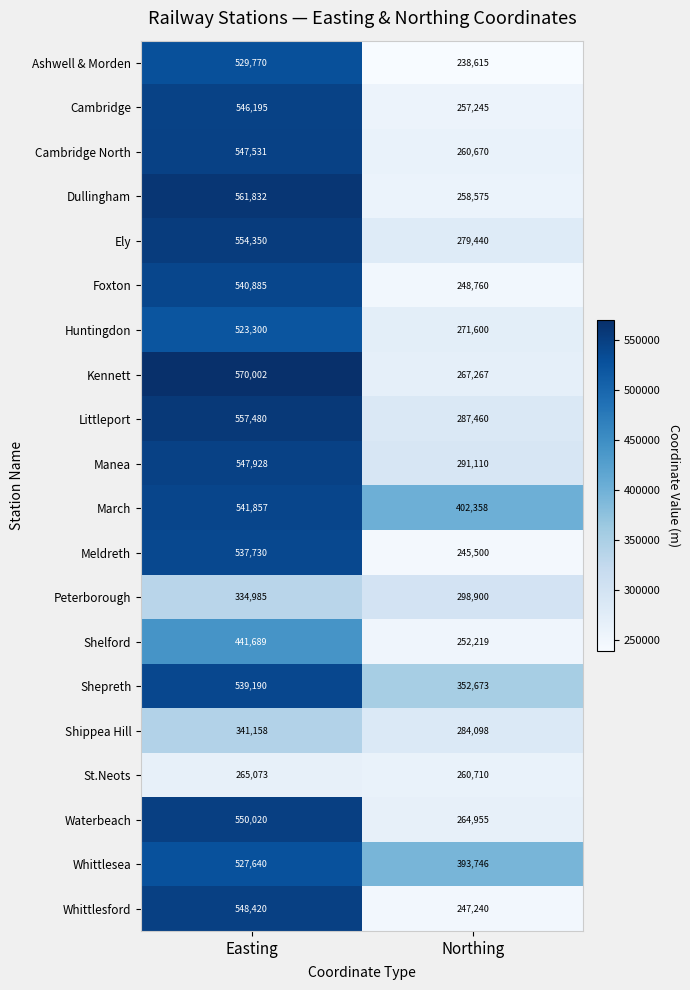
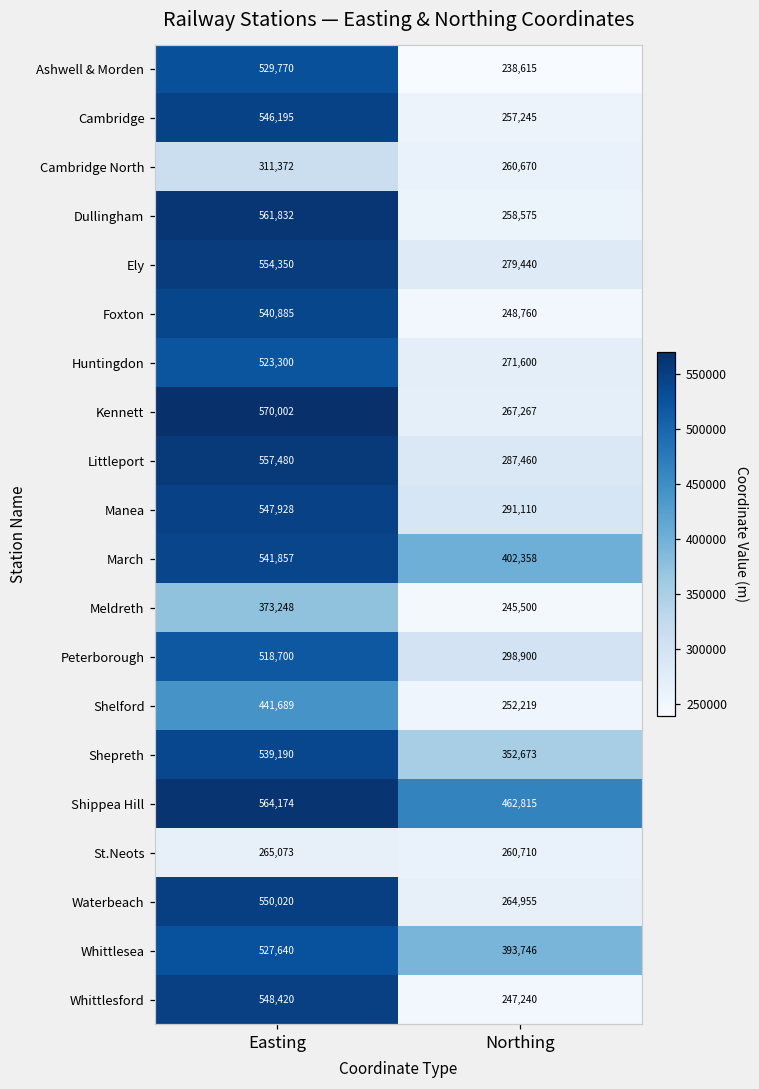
Cambridge North, Easting: 547,531 -> 311,372
Meldreth, Easting: 537,730 -> 373,248
Peterborough, Easting: 334,985 -> 518,700
Shippea Hill, Easting: 341,158 -> 564,174
Shippea Hill, Northing: 284,098 -> 462,815
